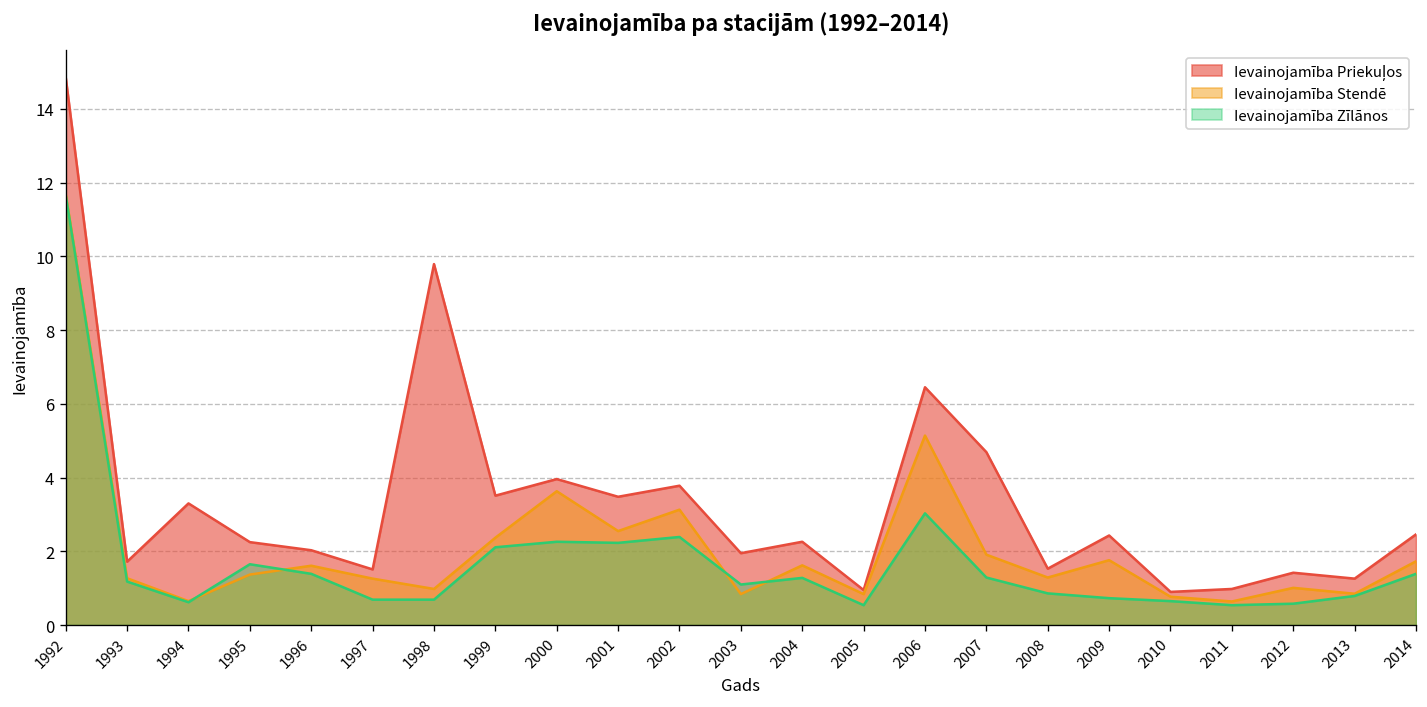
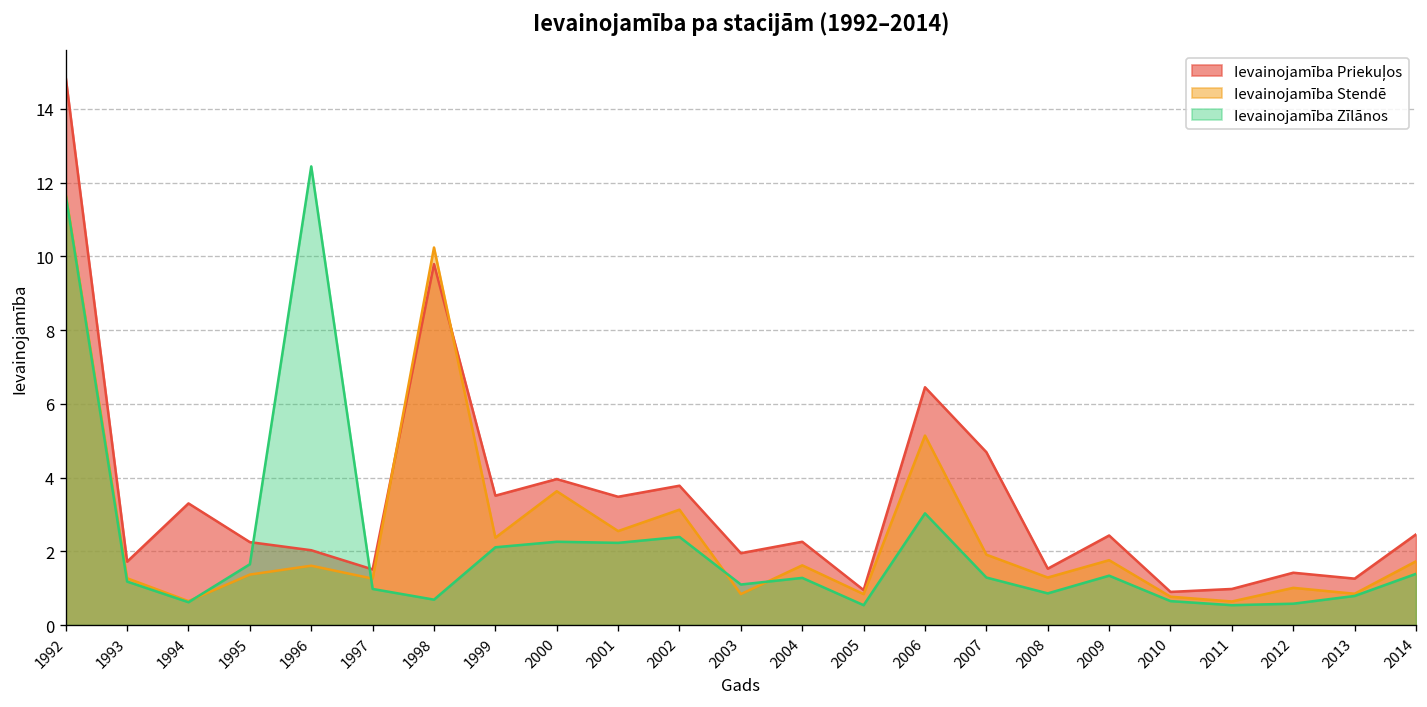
Ievainojamība Zīlānos, 1996: 1.4 -> 12.4
Ievainojamība Zīlānos, 1997: 0.7 -> 1.0
Ievainojamība Stendē, 1998: 1.0 -> 10.2
Ievainojamība Zīlānos, 2009: 0.7 -> 1.3
